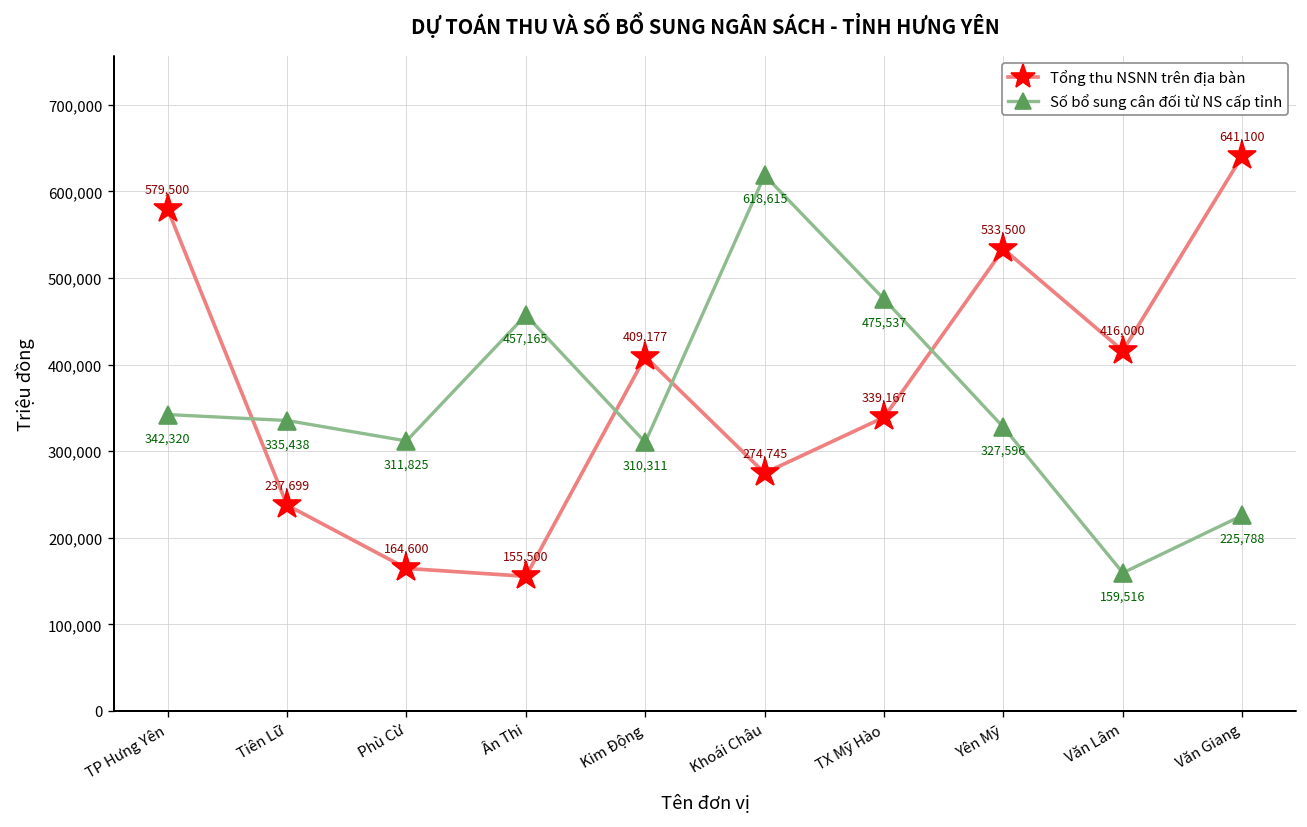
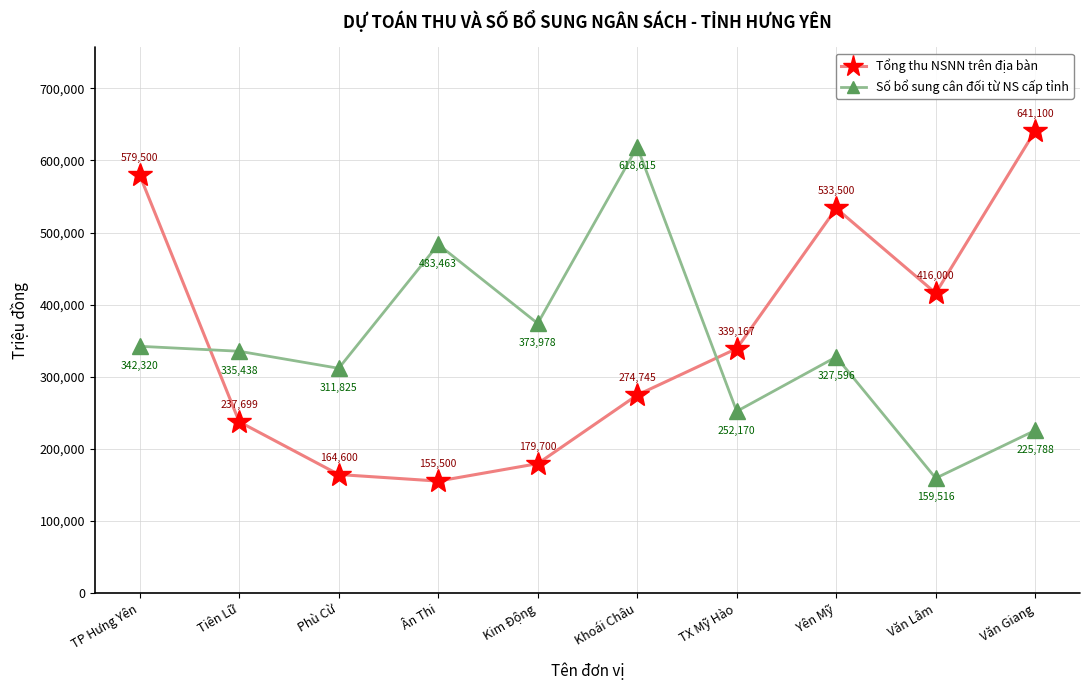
Số bổ sung cân đối từ NS cấp tỉnh, Ân Thi: 457,165 -> 483,463
Tổng thu NSNN trên địa bàn, Kim Động: 409,177 -> 179,700
Số bổ sung cân đối từ NS cấp tỉnh, Kim Động: 310,311 -> 373,978
Số bổ sung cân đối từ NS cấp tỉnh, TX Mỹ Hào: 475,537 -> 252,170
